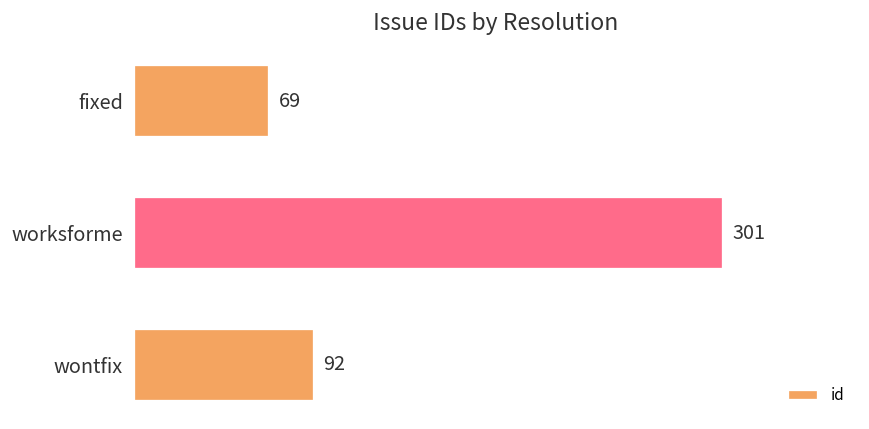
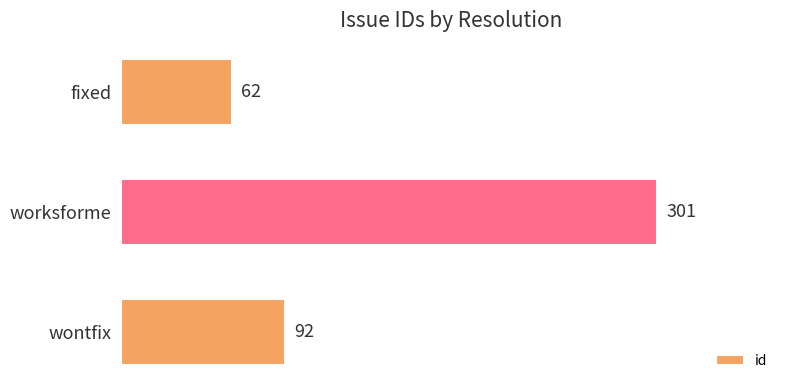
fixed: 69 -> 62
